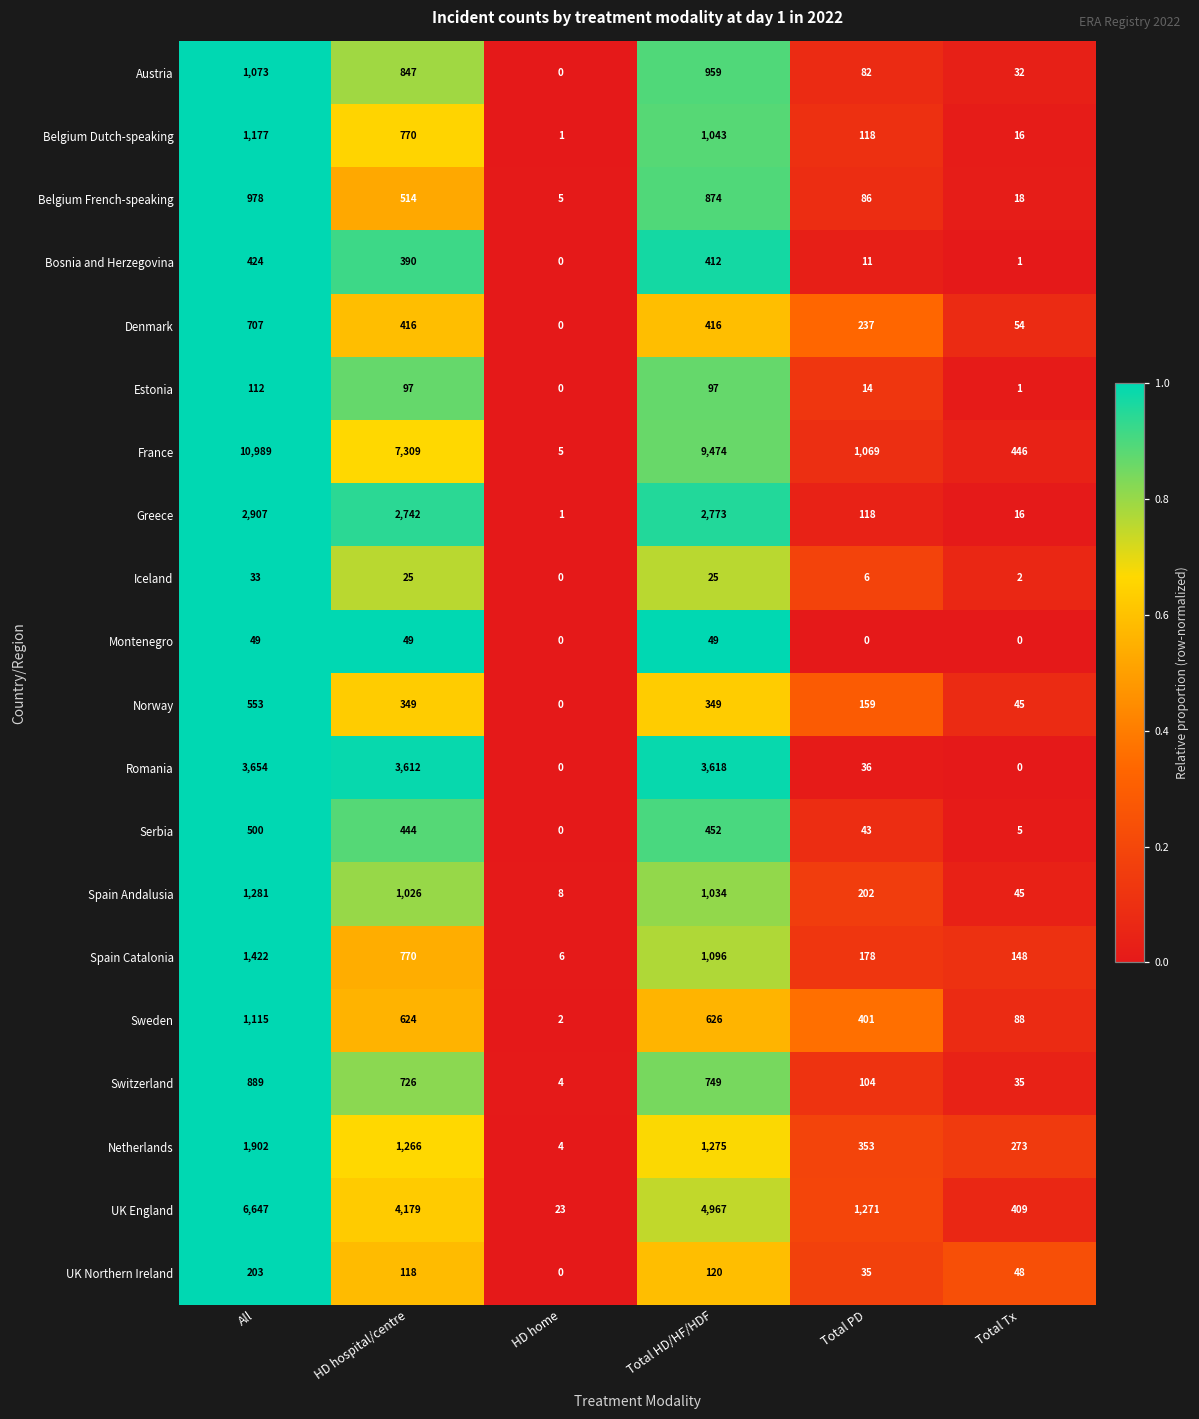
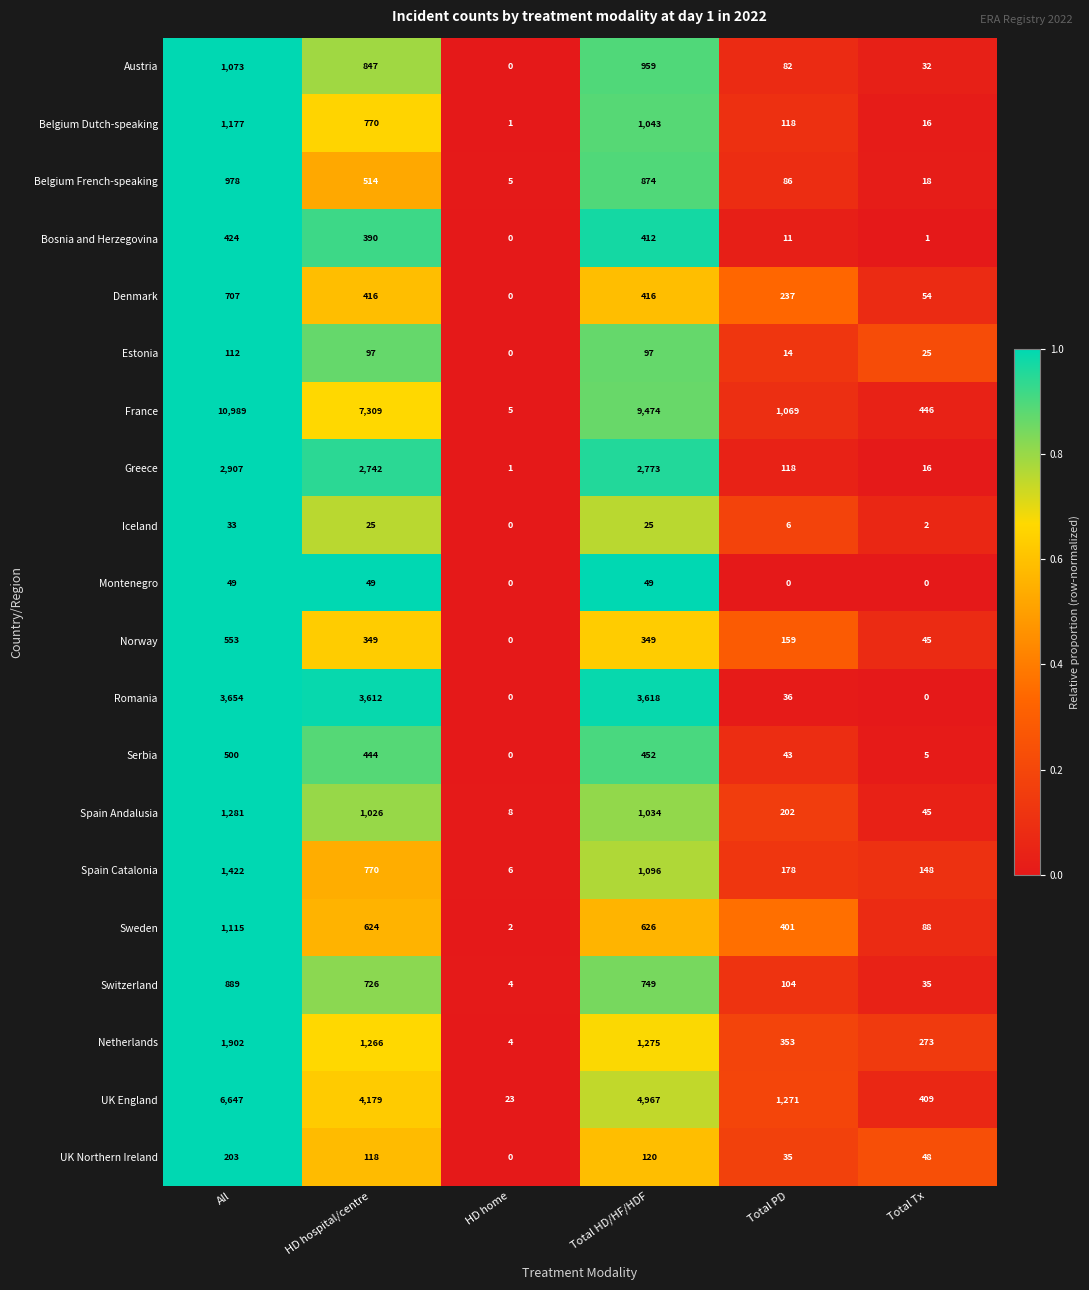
Estonia, Total Tx: 1 -> 25
